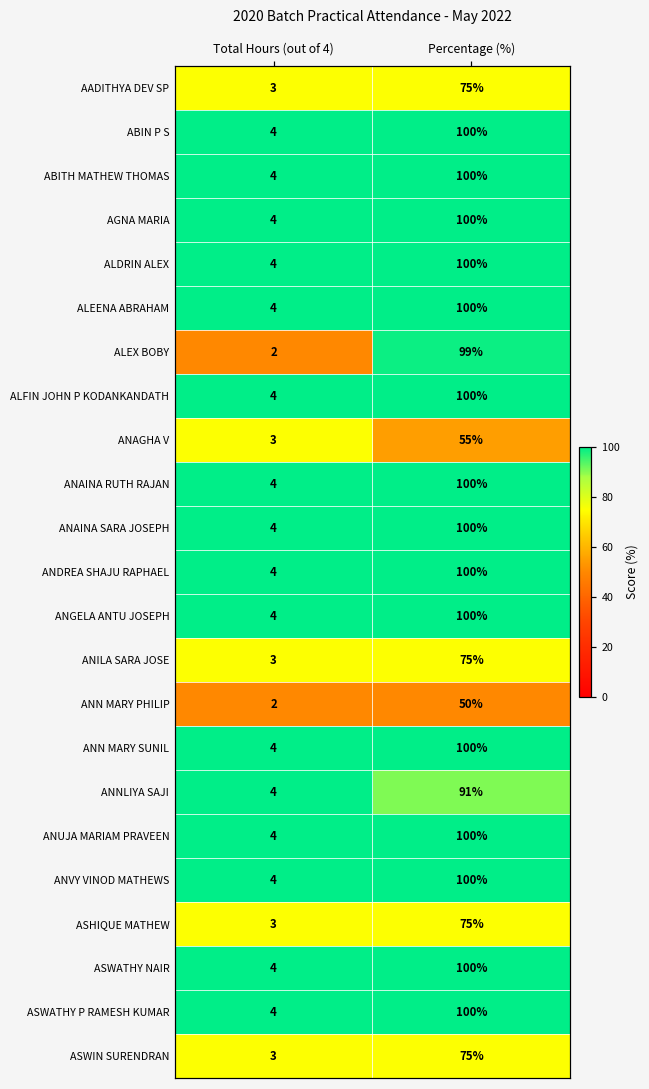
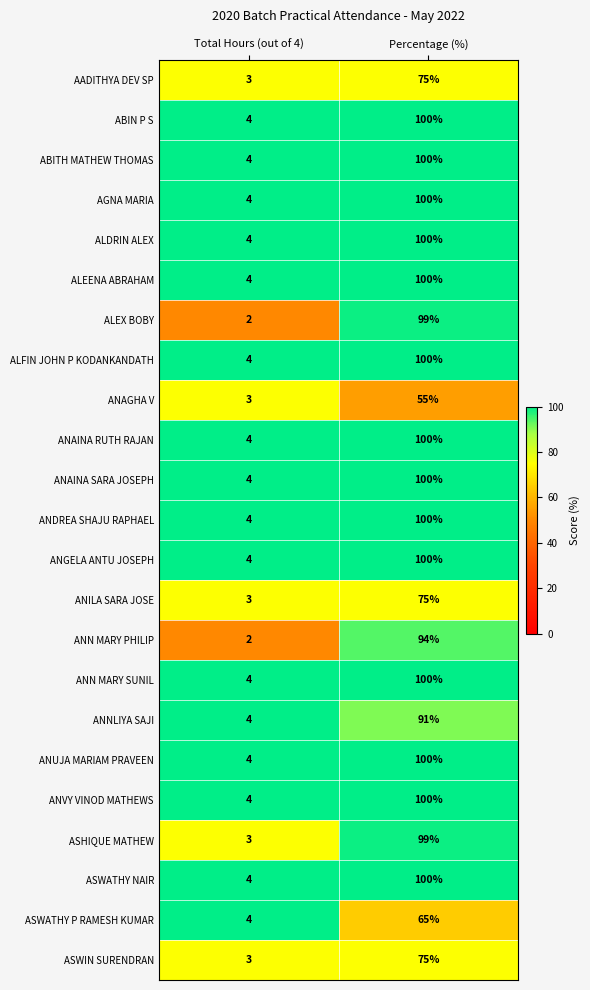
ANN MARY PHILIP, Percentage (%): 50% -> 94%
ASHIQUE MATHEW, Percentage (%): 75% -> 99%
ASWATHY P RAMESH KUMAR, Percentage (%): 100% -> 65%
